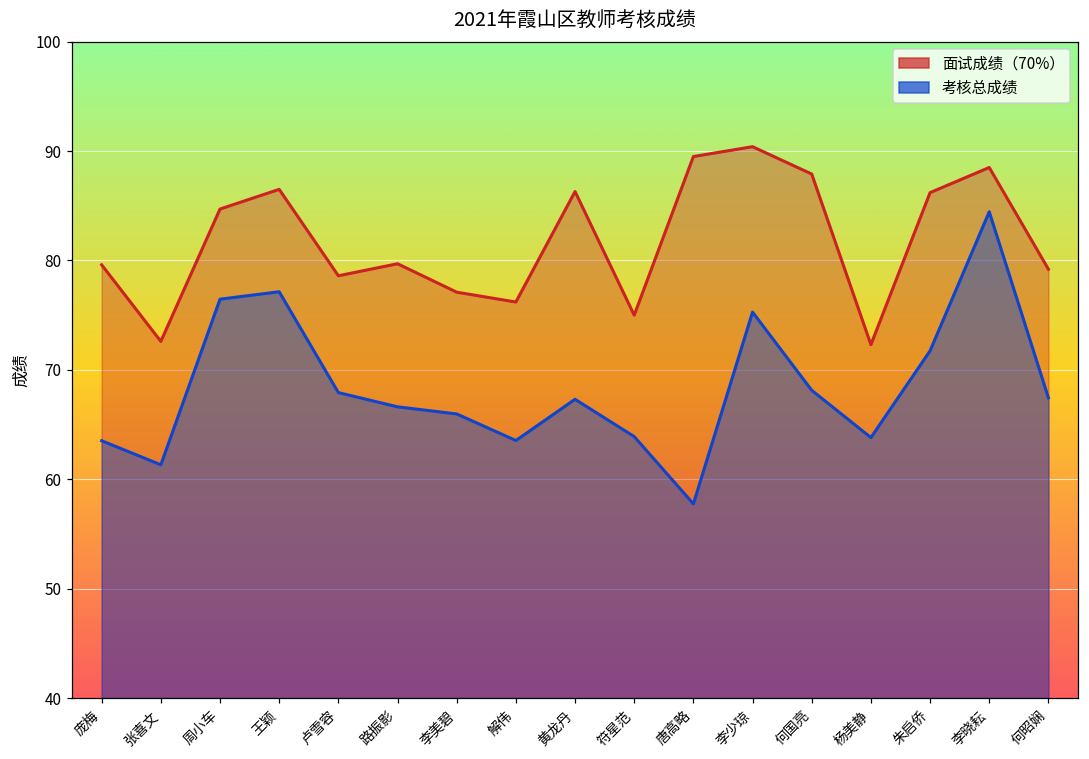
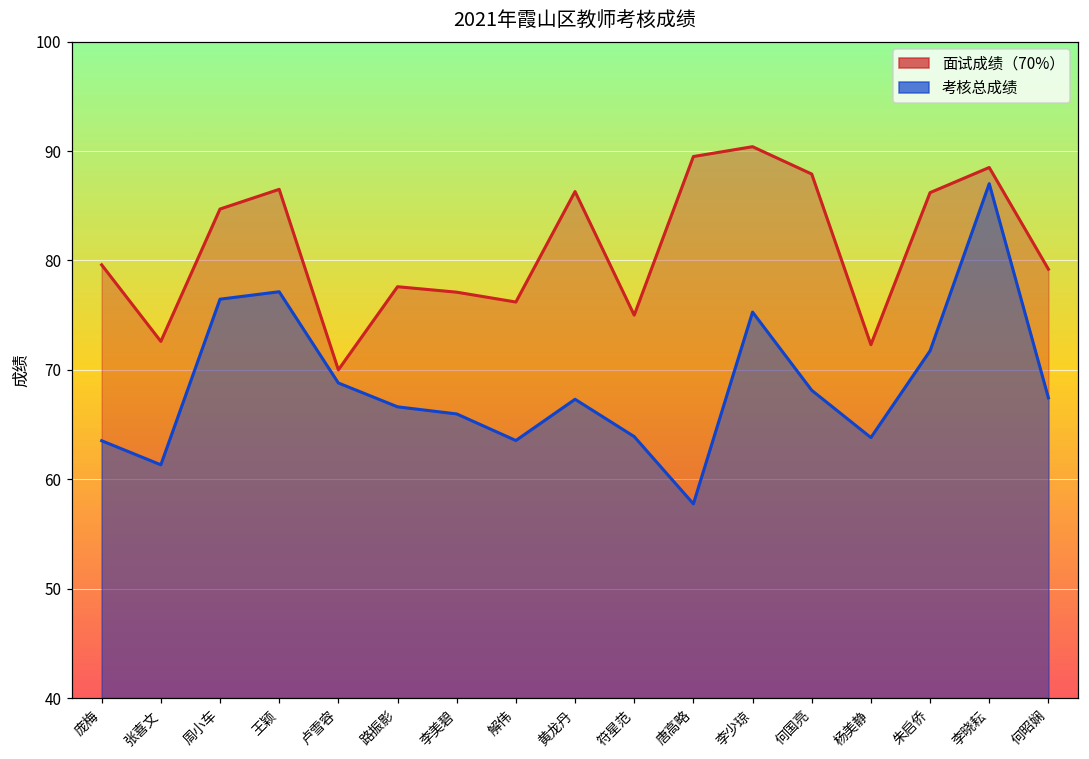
面试成绩（70%）, 卢雪容: 79 -> 70
考核总成绩, 卢雪容: 68 -> 69
面试成绩（70%）, 路振影: 80 -> 78
考核总成绩, 李晓耘: 84 -> 87
